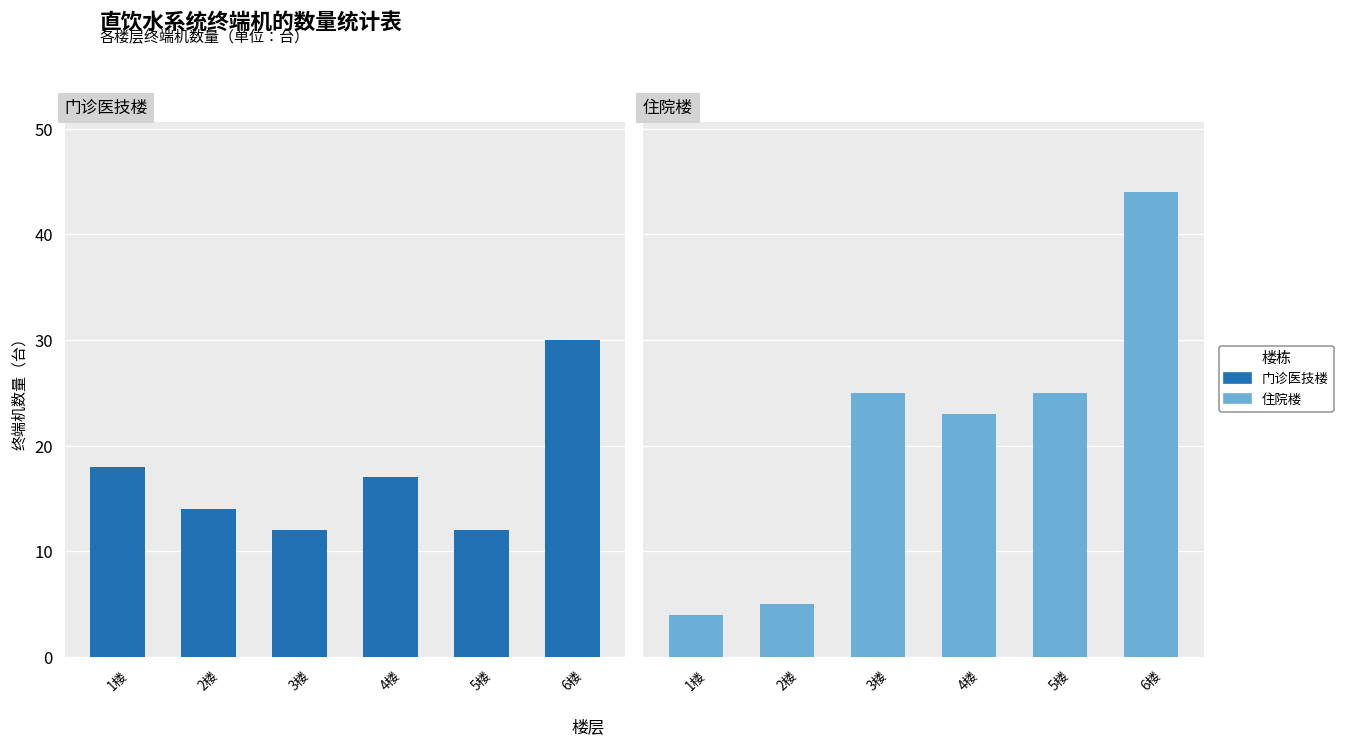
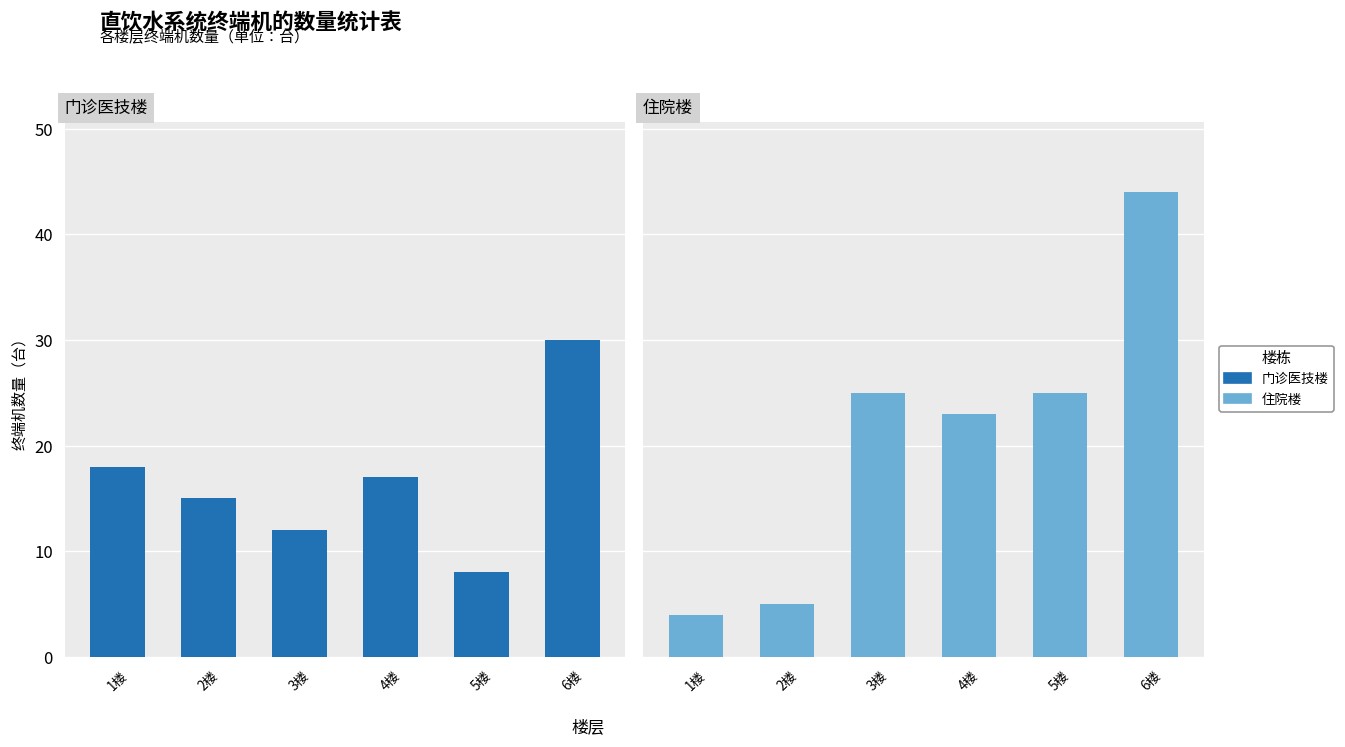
门诊医技楼, 2楼: 14 -> 15
门诊医技楼, 5楼: 12 -> 8
